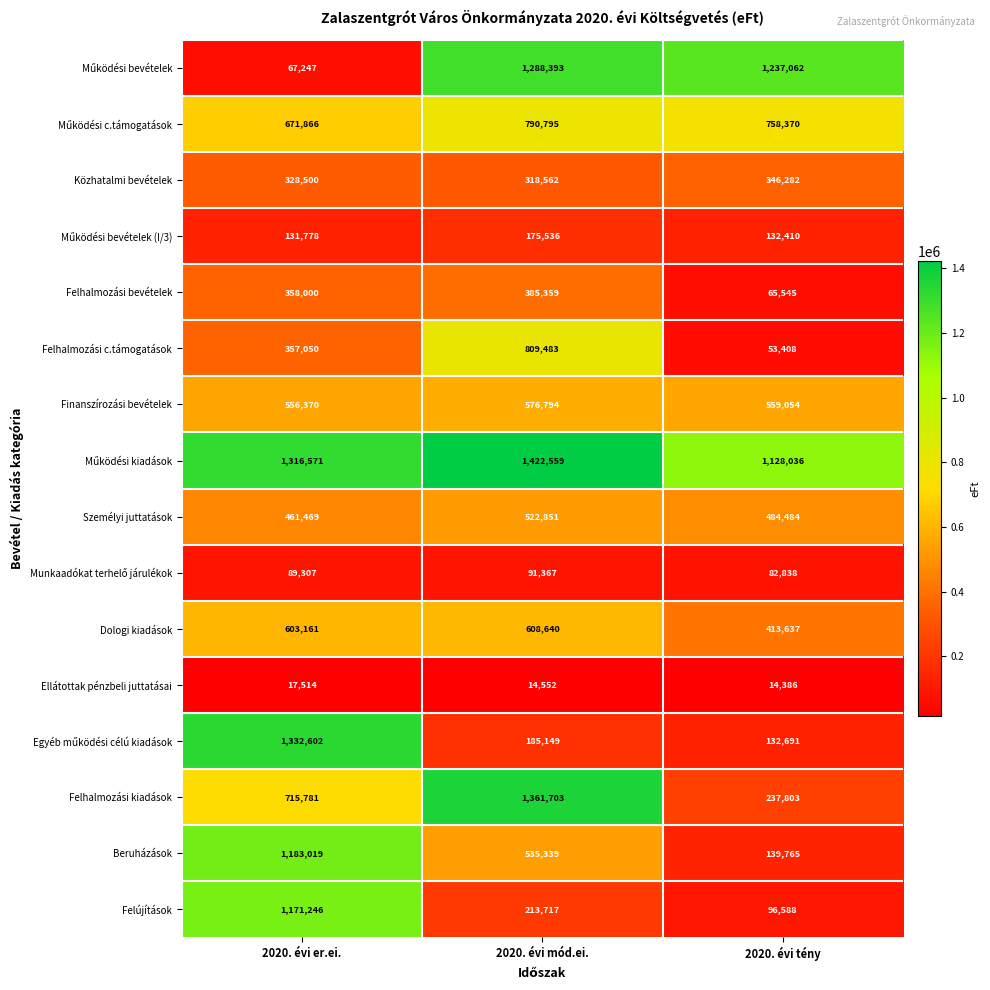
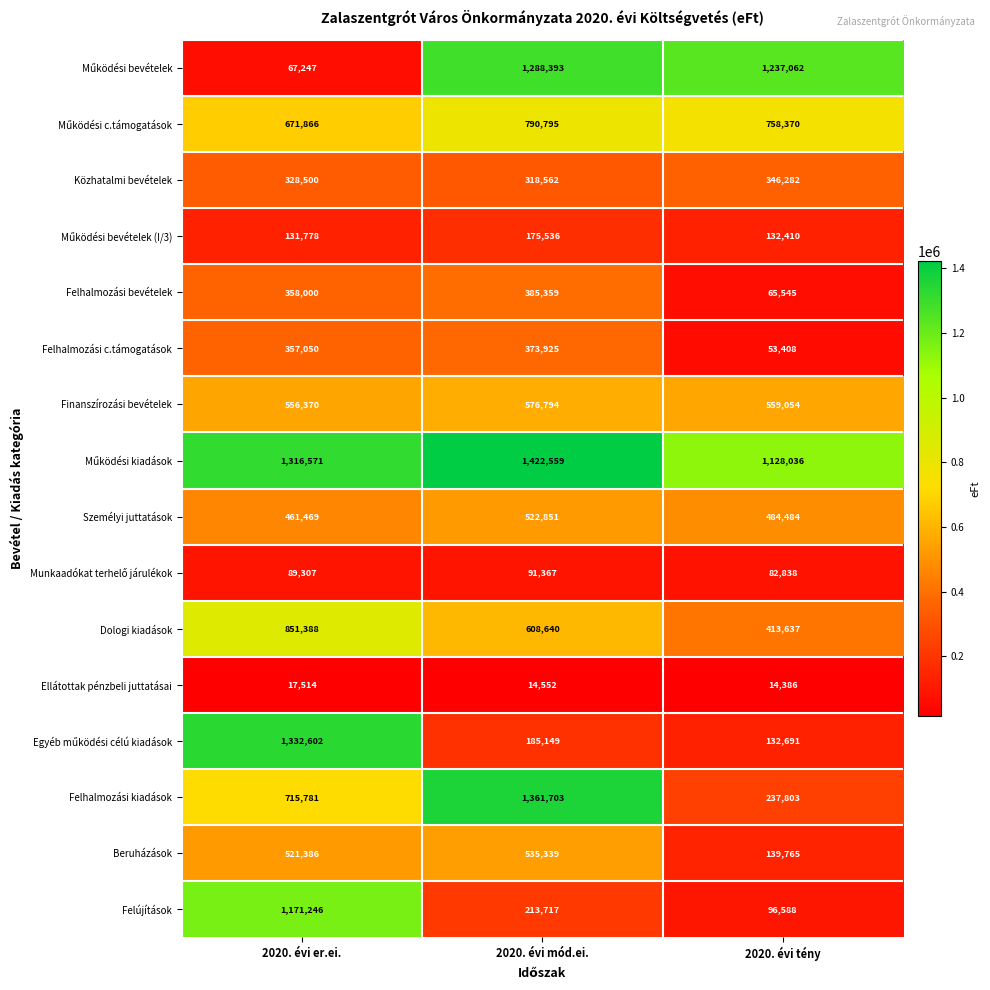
Felhalmozási c.támogatások, 2020. évi mód.ei.: 809,483 -> 373,925
Dologi kiadások, 2020. évi er.ei.: 603,161 -> 851,388
Beruházások, 2020. évi er.ei.: 1,183,019 -> 521,386
